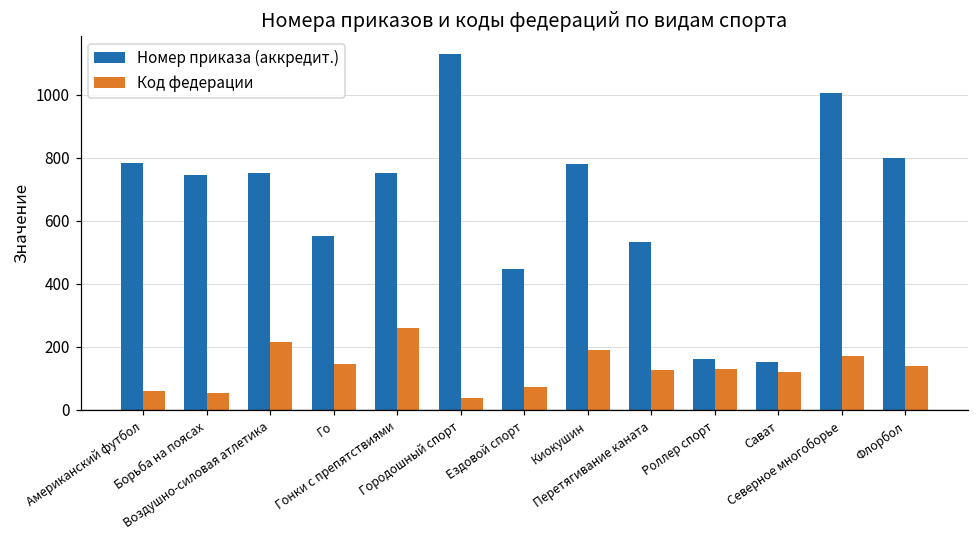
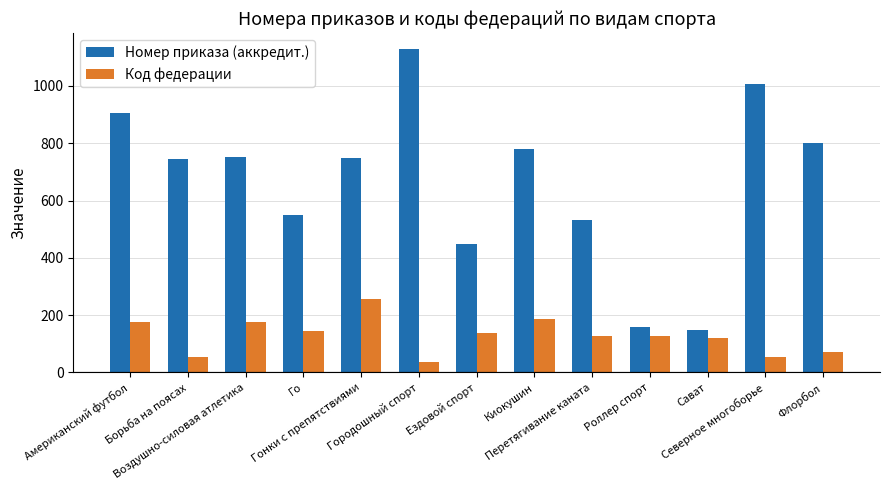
Номер приказа (аккредит.), Американский футбол: 780 -> 900
Код федерации, Американский футбол: 60 -> 180
Код федерации, Воздушно-силовая атлетика: 210 -> 180
Код федерации, Ездовой спорт: 70 -> 140
Код федерации, Северное многоборье: 170 -> 50
Код федерации, Флорбол: 140 -> 70
